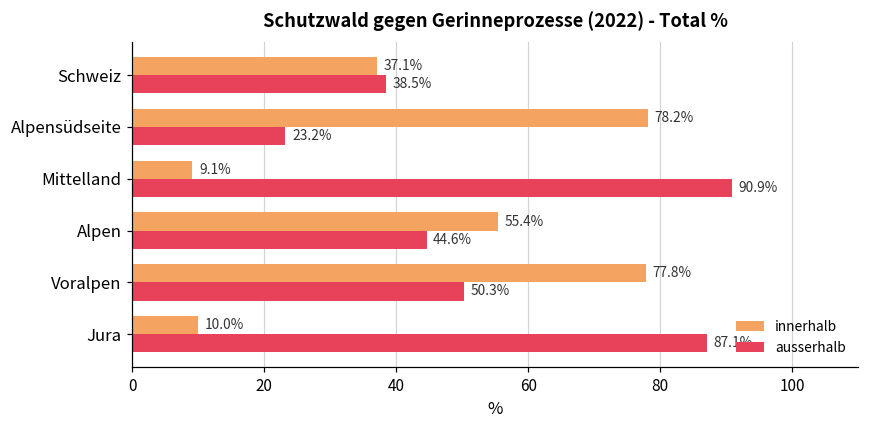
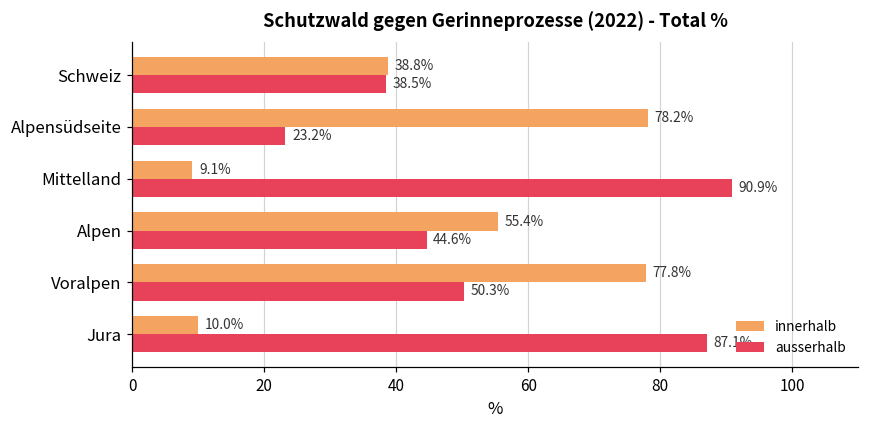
innerhalb, Schweiz: 37.1% -> 38.8%
